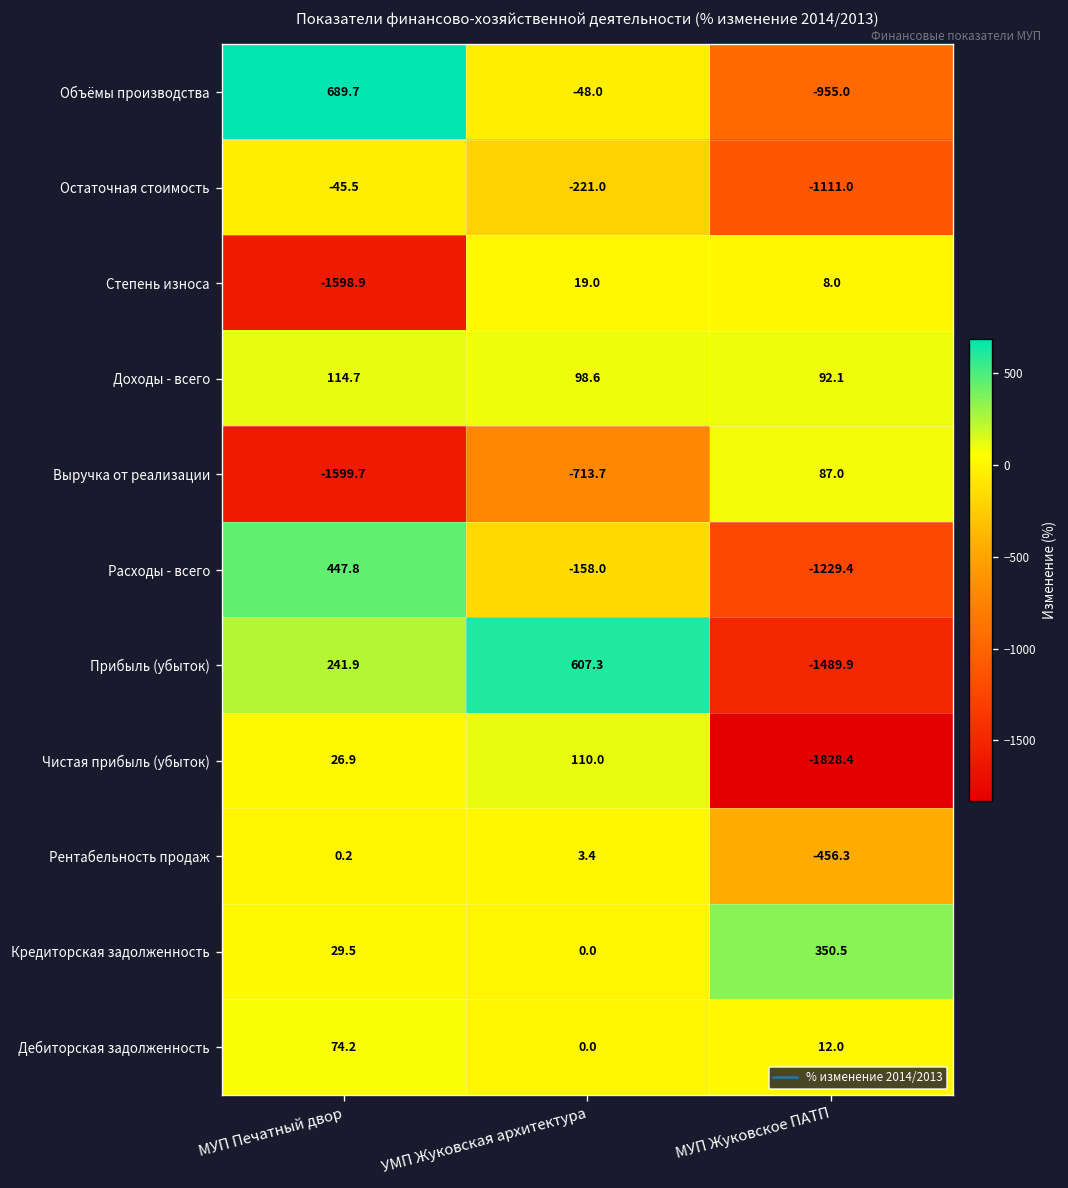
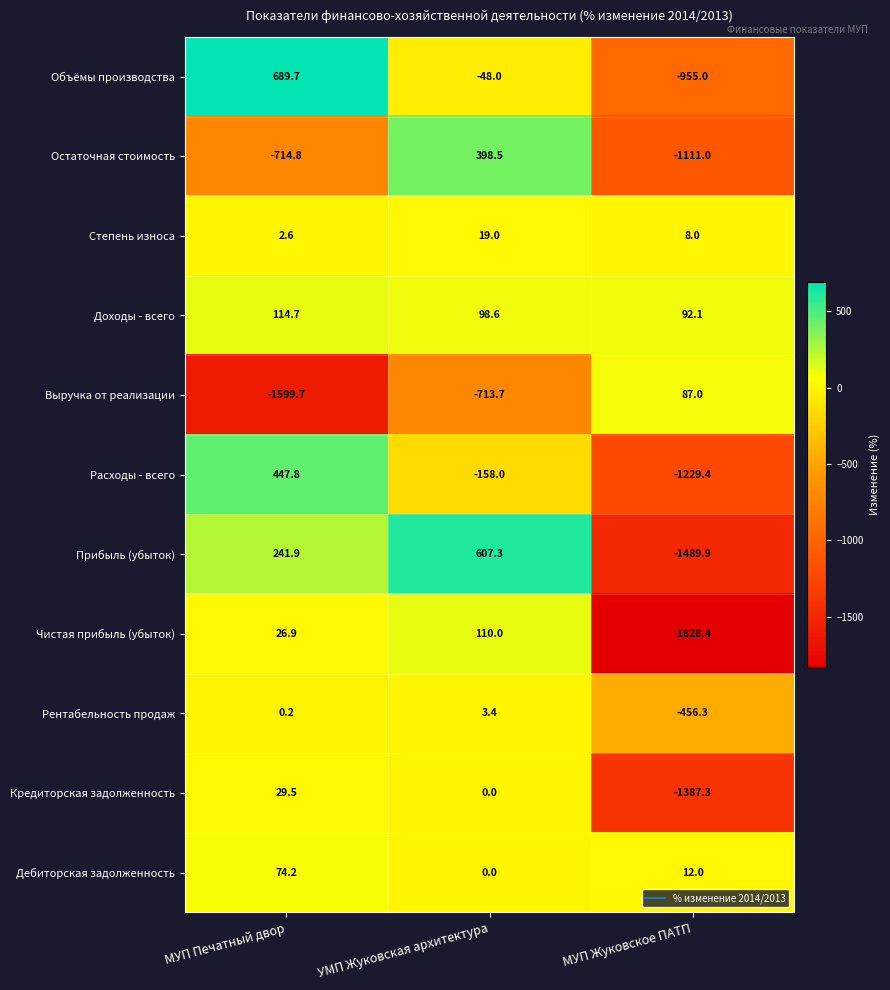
Остаточная стоимость, МУП Печатный двор: -45.5 -> -714.8
Остаточная стоимость, УМП Жуковская архитектура: -221.0 -> 398.5
Степень износа, МУП Печатный двор: -1598.9 -> 2.6
Кредиторская задолженность, МУП Жуковское ПАТП: 350.5 -> -1387.3
